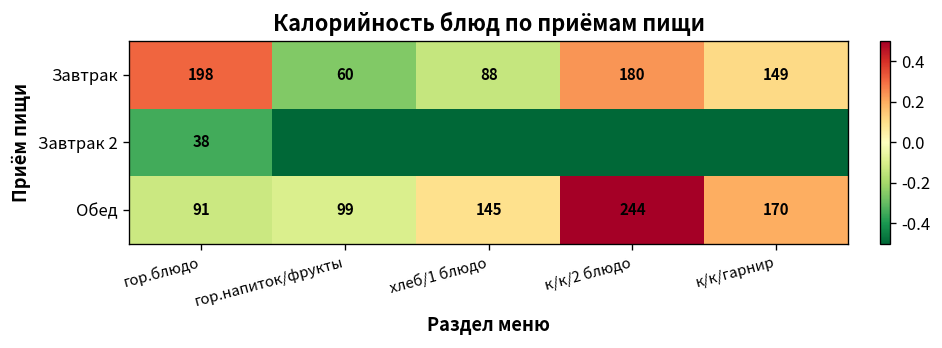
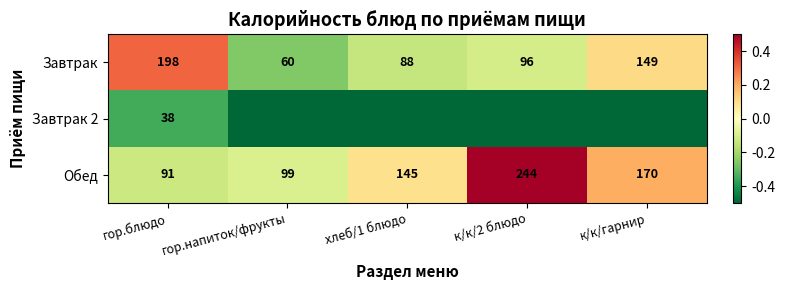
Завтрак, к/к/2 блюдо: 180 -> 96
